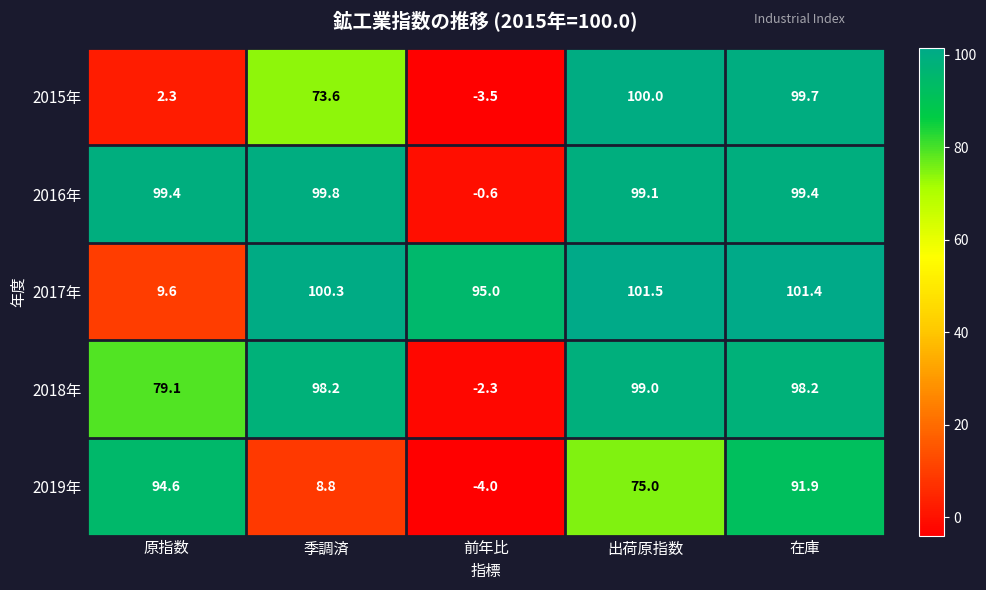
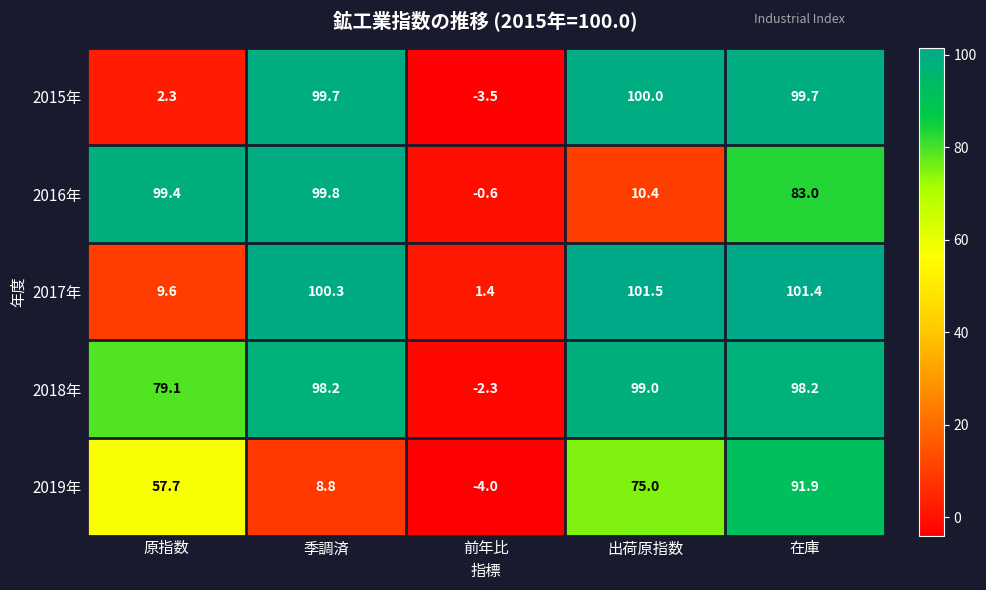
2015年, 季調済: 73.6 -> 99.7
2016年, 出荷原指数: 99.1 -> 10.4
2016年, 在庫: 99.4 -> 83.0
2017年, 前年比: 95.0 -> 1.4
2019年, 原指数: 94.6 -> 57.7
